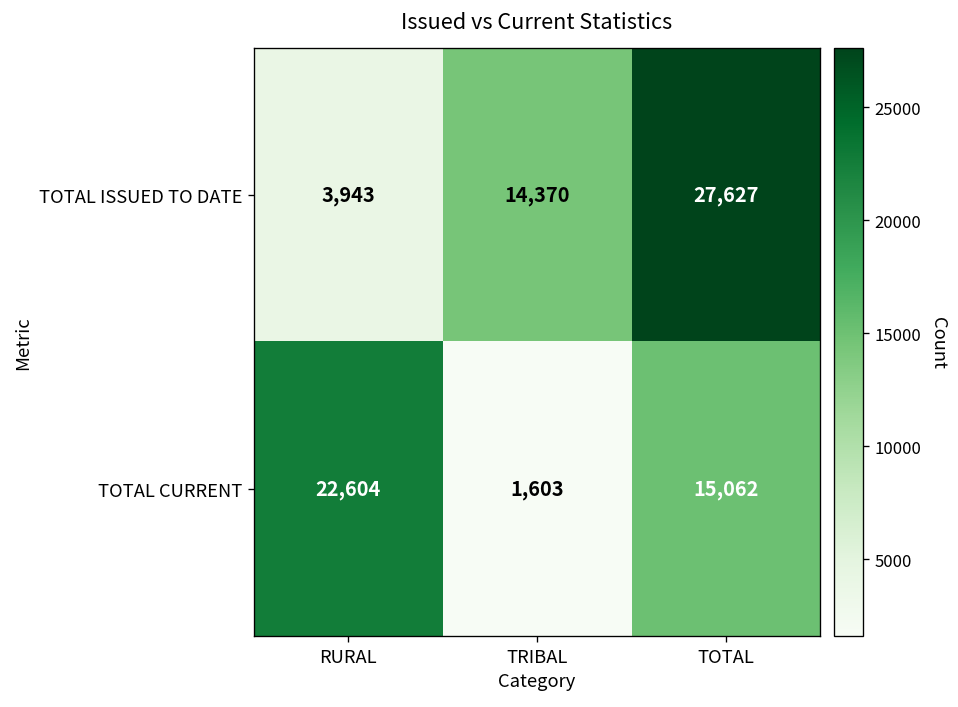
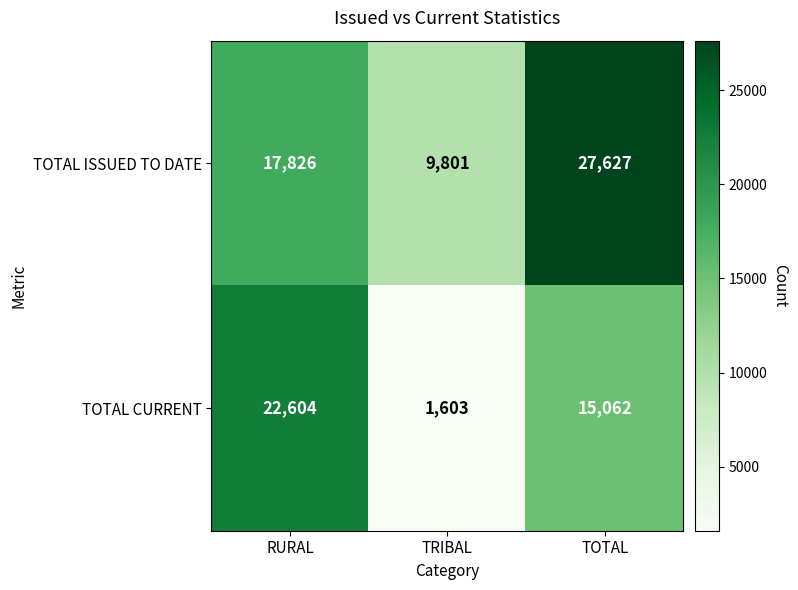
TOTAL ISSUED TO DATE, RURAL: 3,943 -> 17,826
TOTAL ISSUED TO DATE, TRIBAL: 14,370 -> 9,801
